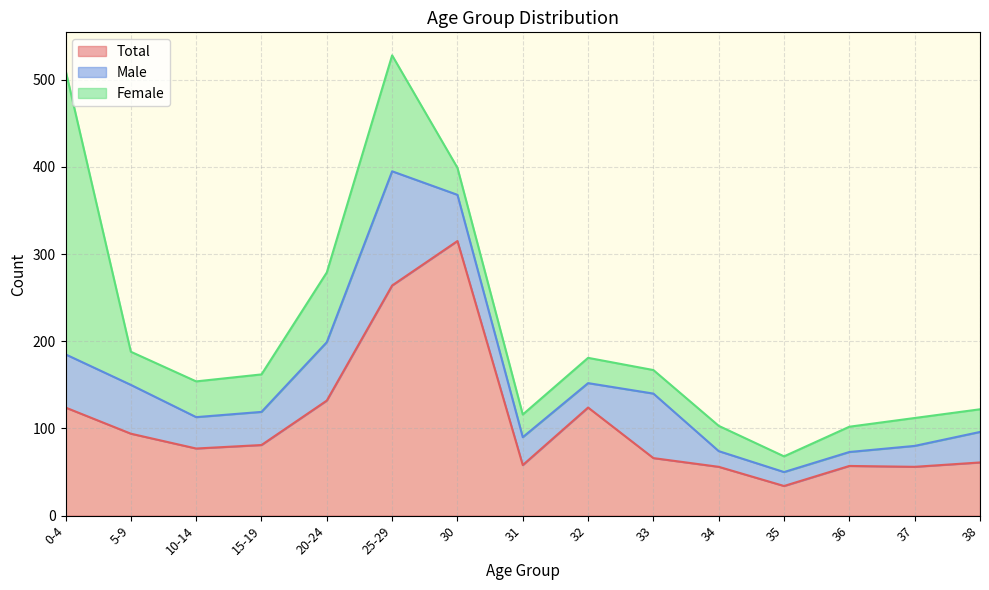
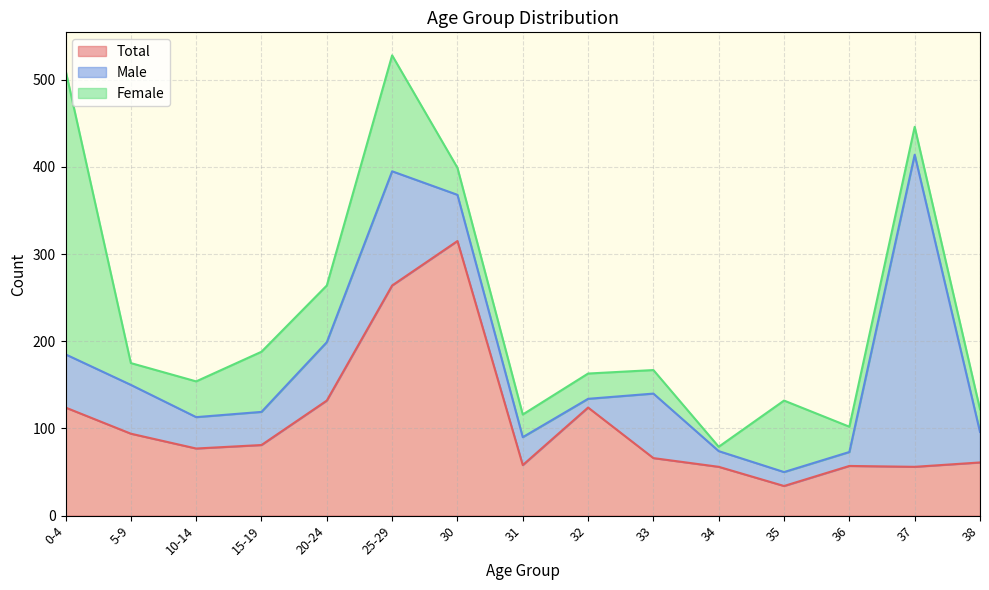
Female, 5-9: 40 -> 30
Female, 15-19: 40 -> 70
Female, 20-24: 80 -> 70
Male, 32: 30 -> 10
Female, 34: 30 -> 10
Female, 35: 20 -> 80
Male, 37: 20 -> 360
